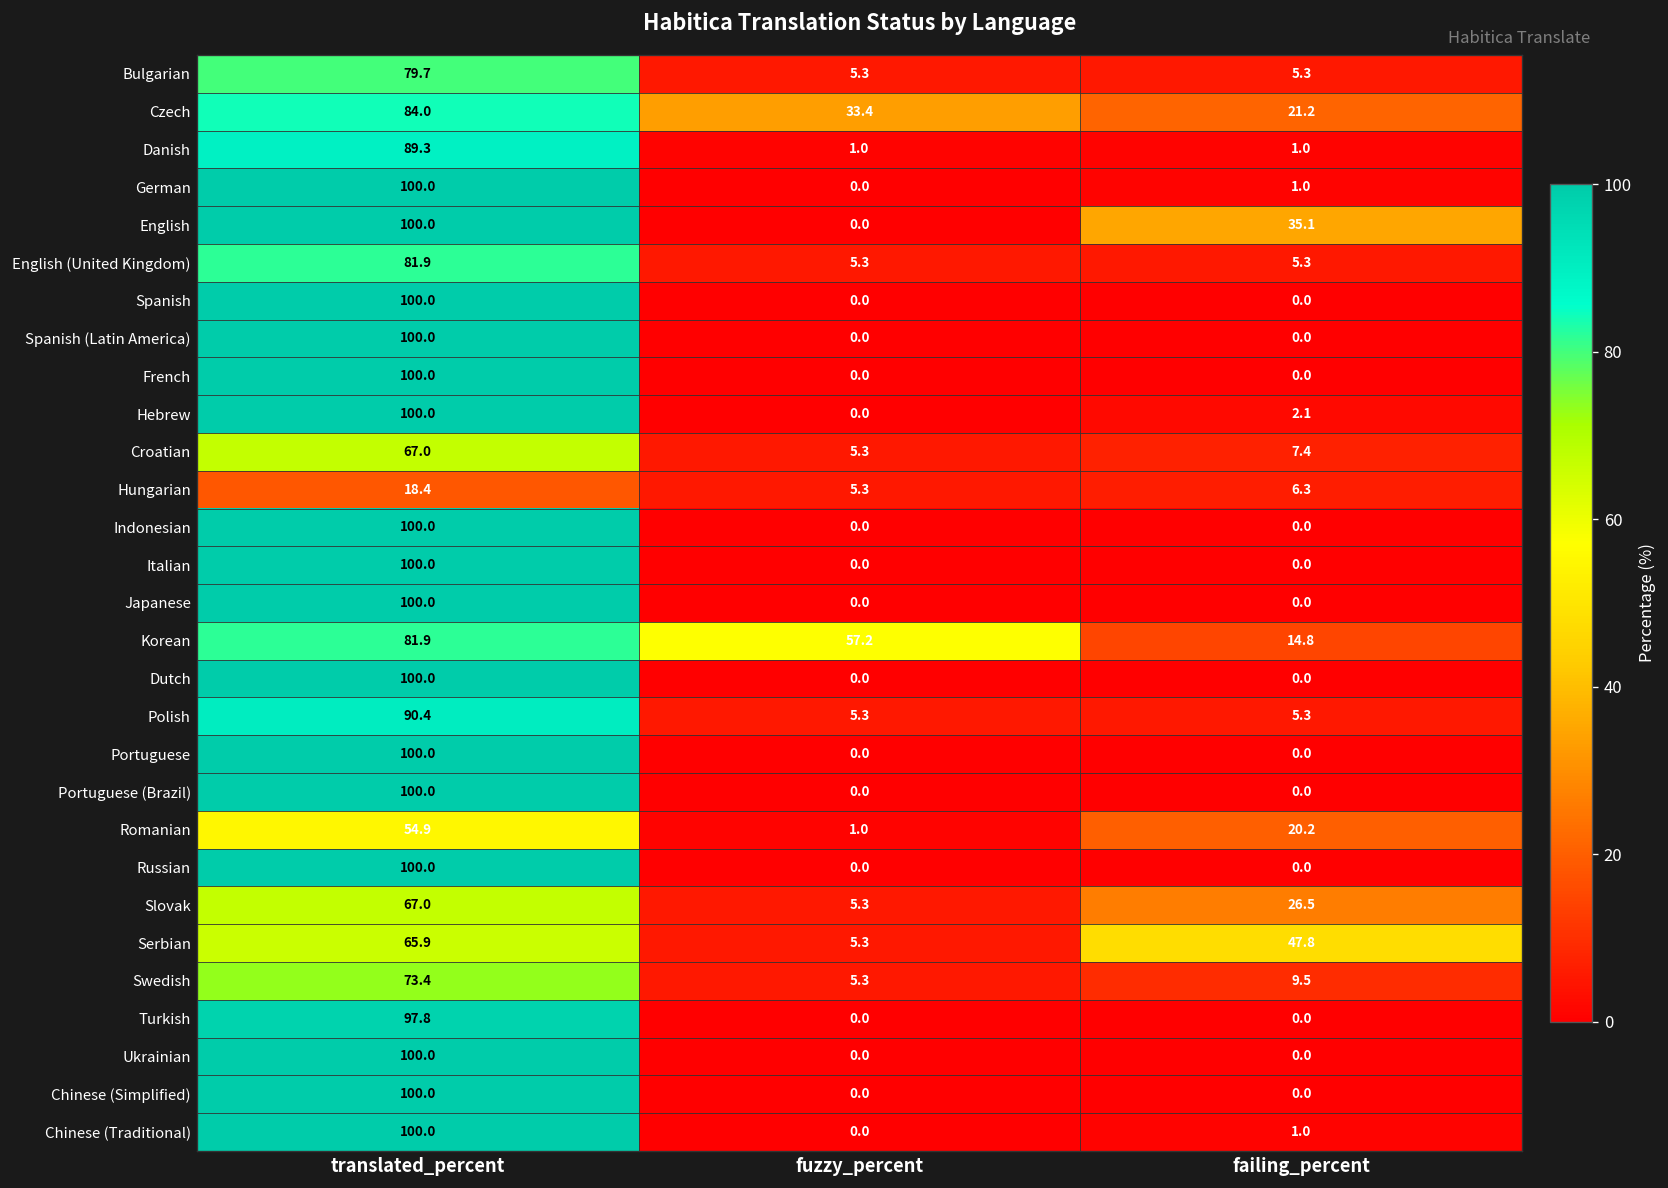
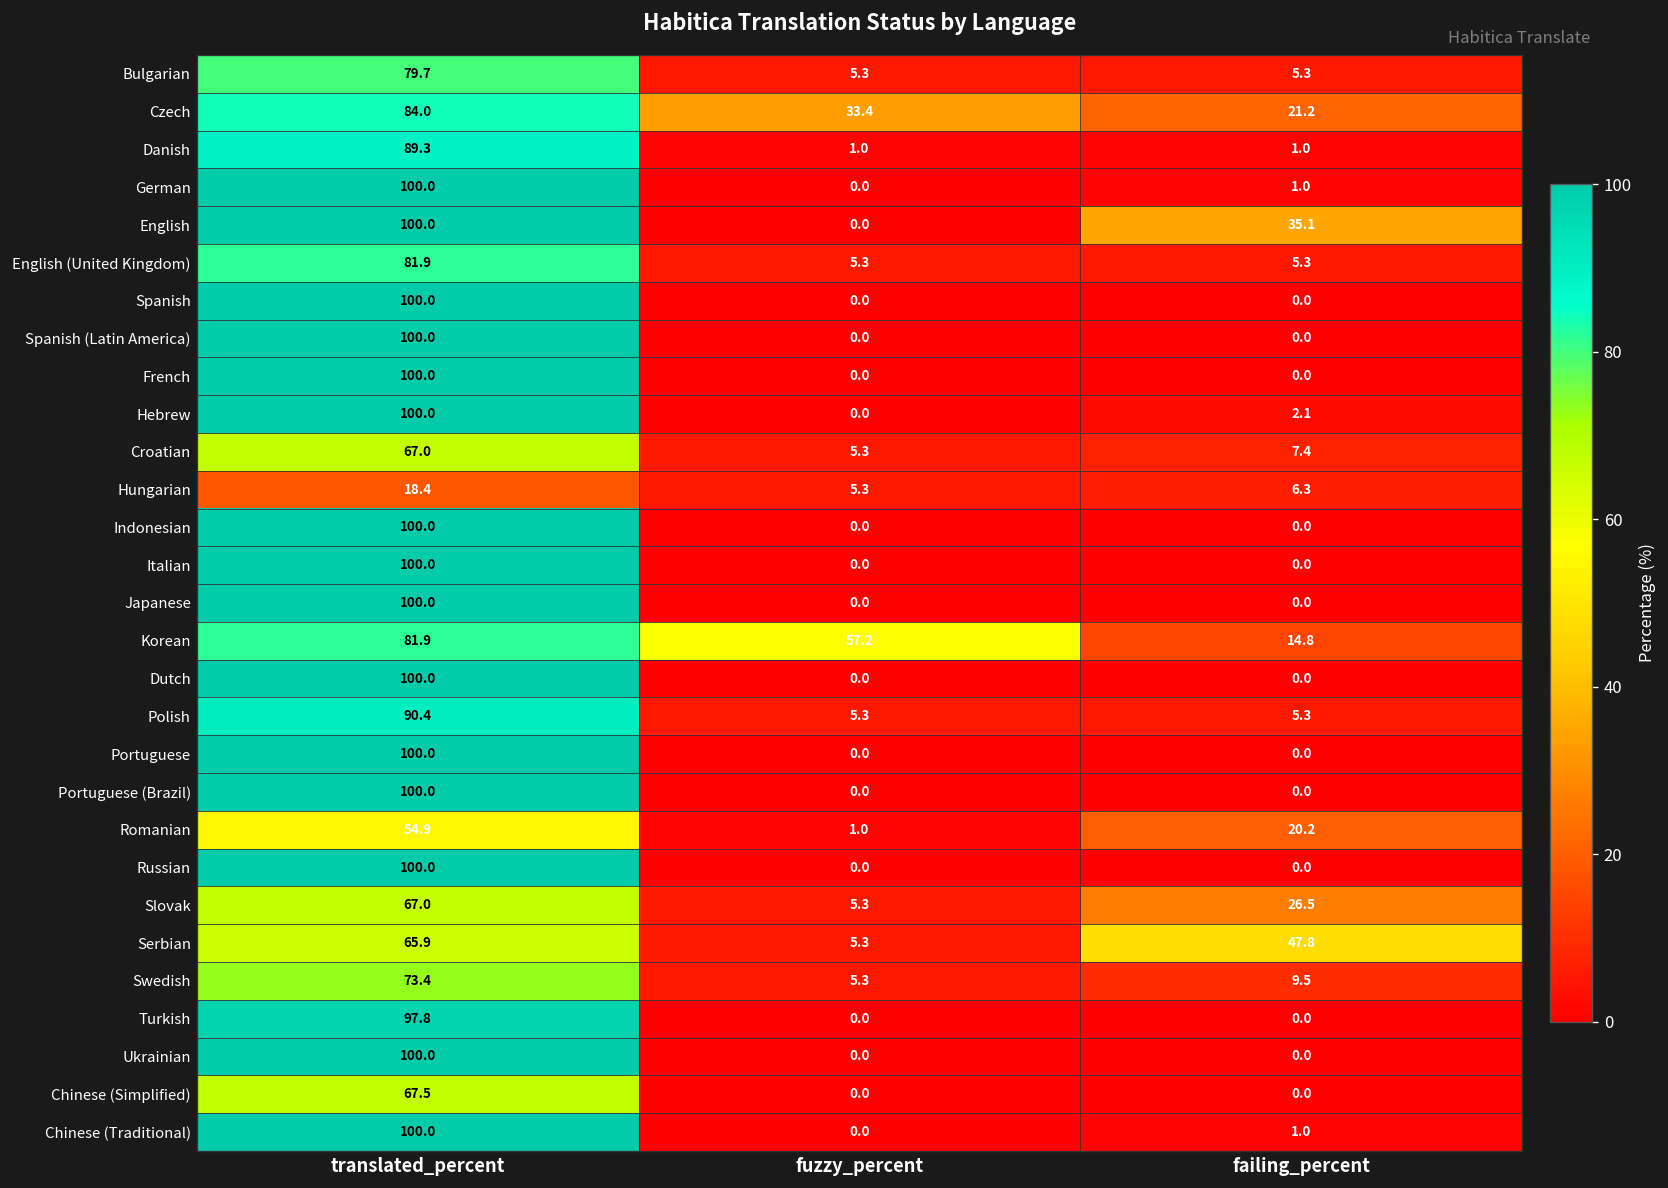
Chinese (Simplified), translated_percent: 100.0 -> 67.5
